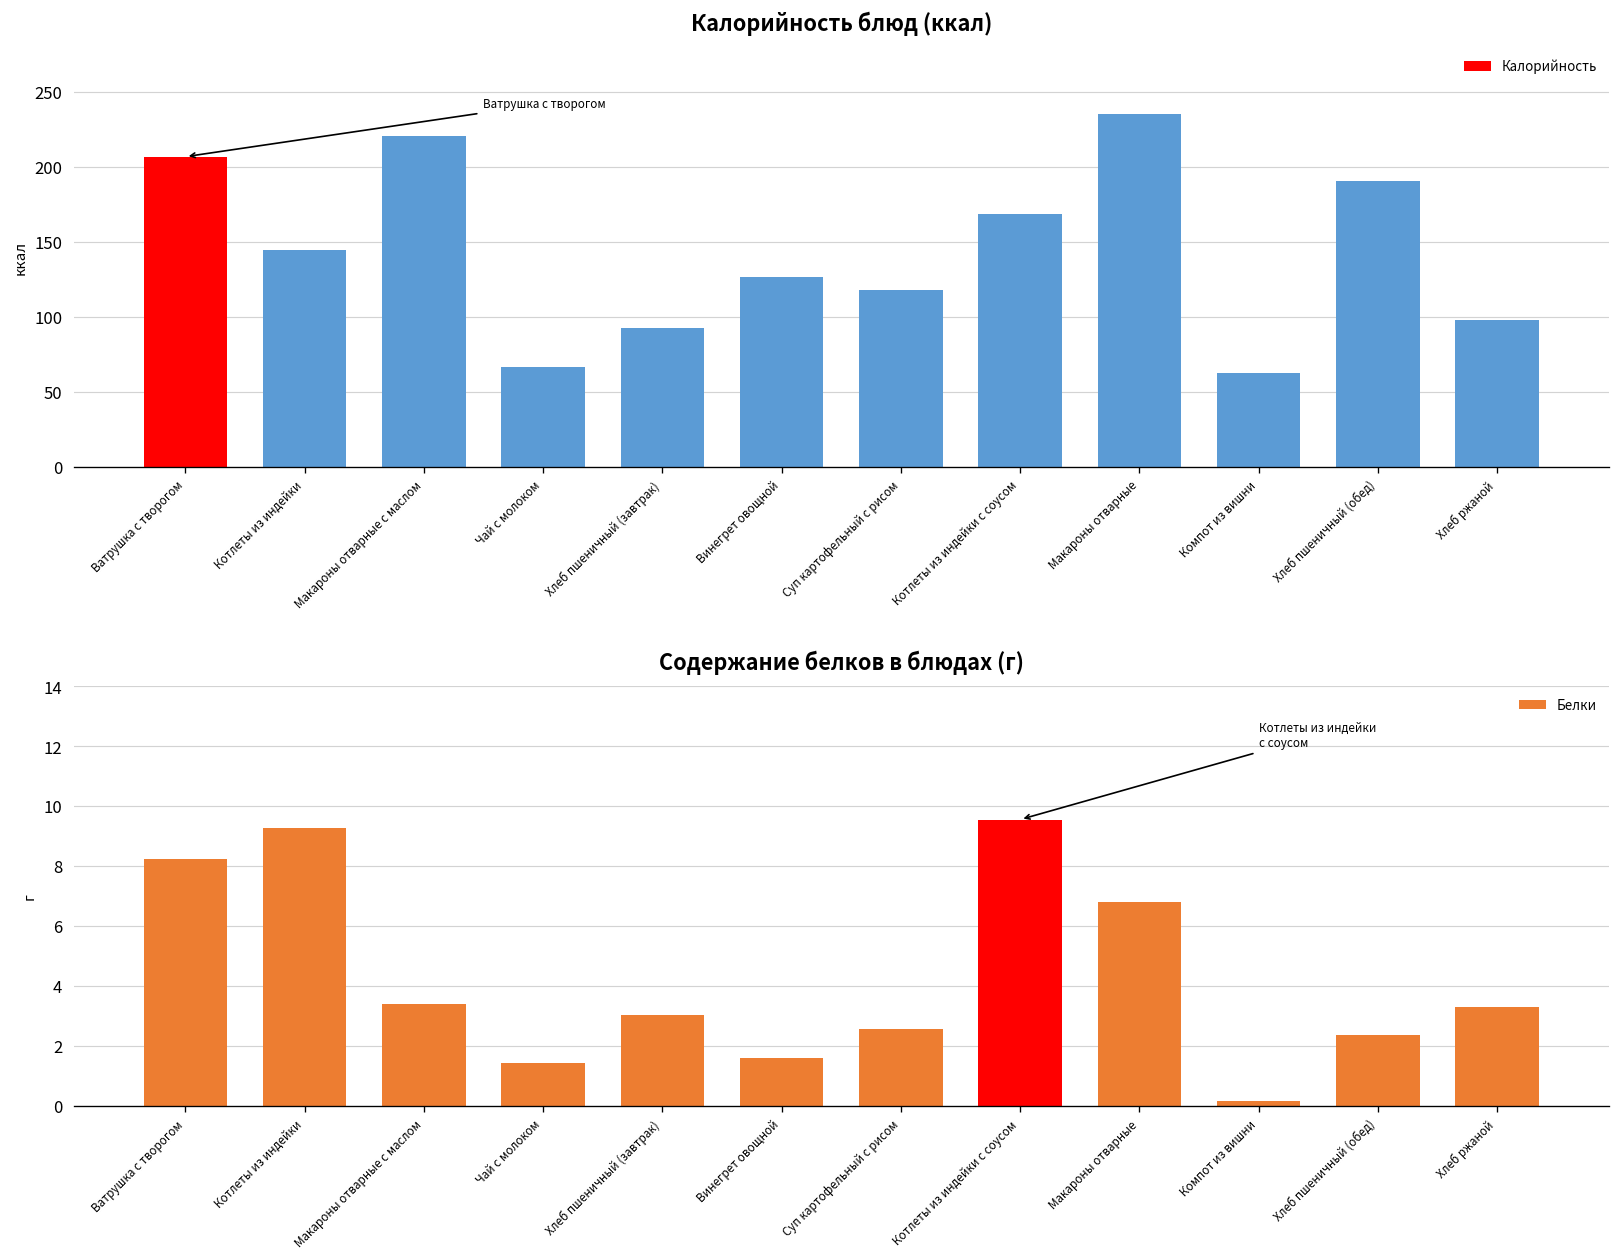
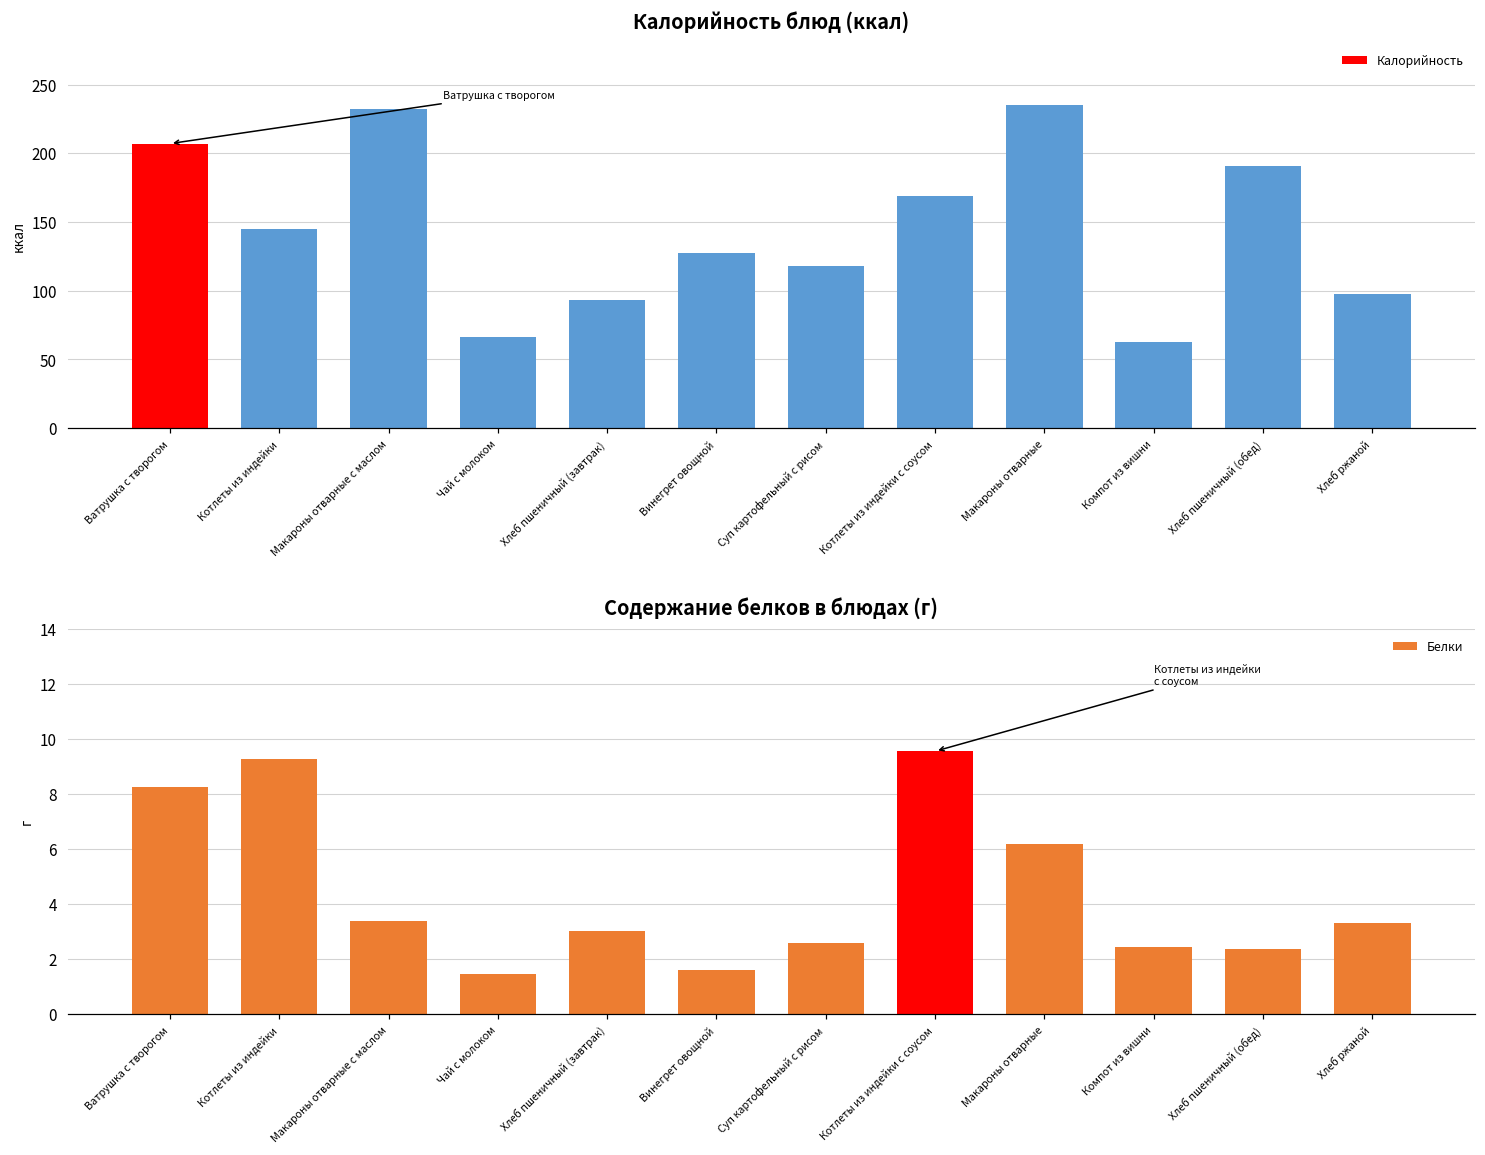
Калорийность блюд (ккал), Макароны отварные с маслом: 221 -> 232
Содержание белков в блюдах (г), Макароны отварные: 6.8 -> 6.2
Содержание белков в блюдах (г), Компот из вишни: 0.2 -> 2.5
